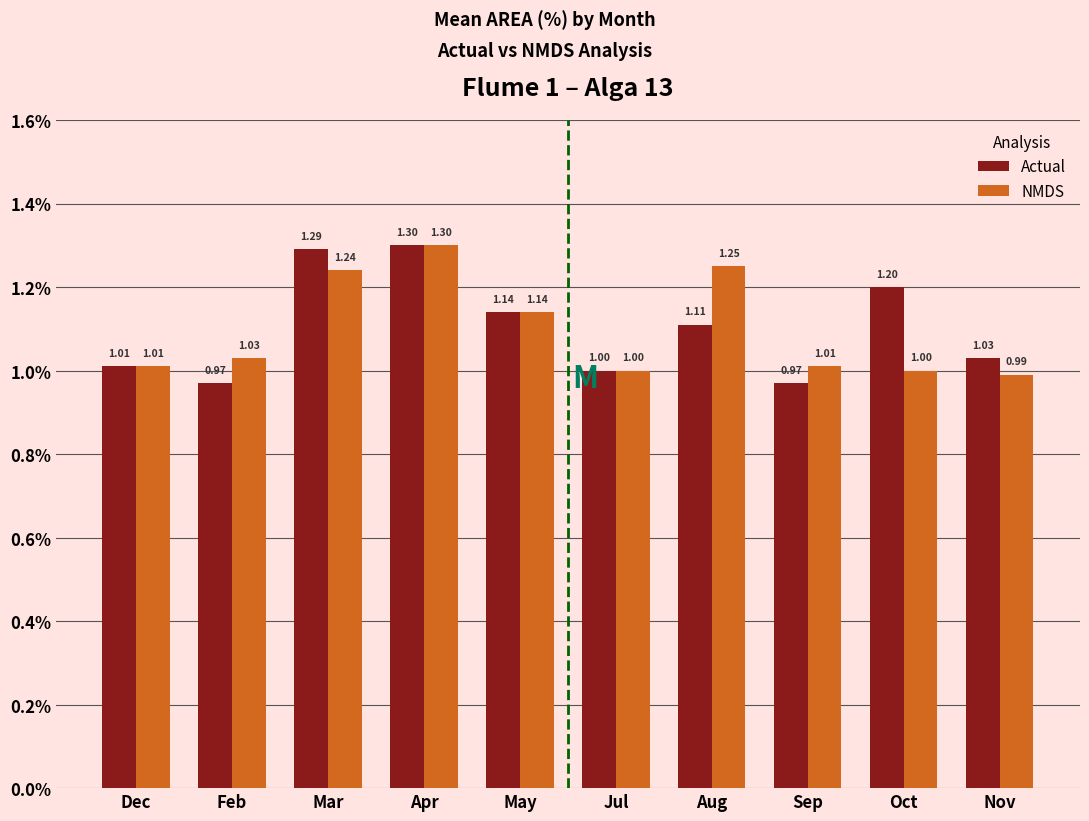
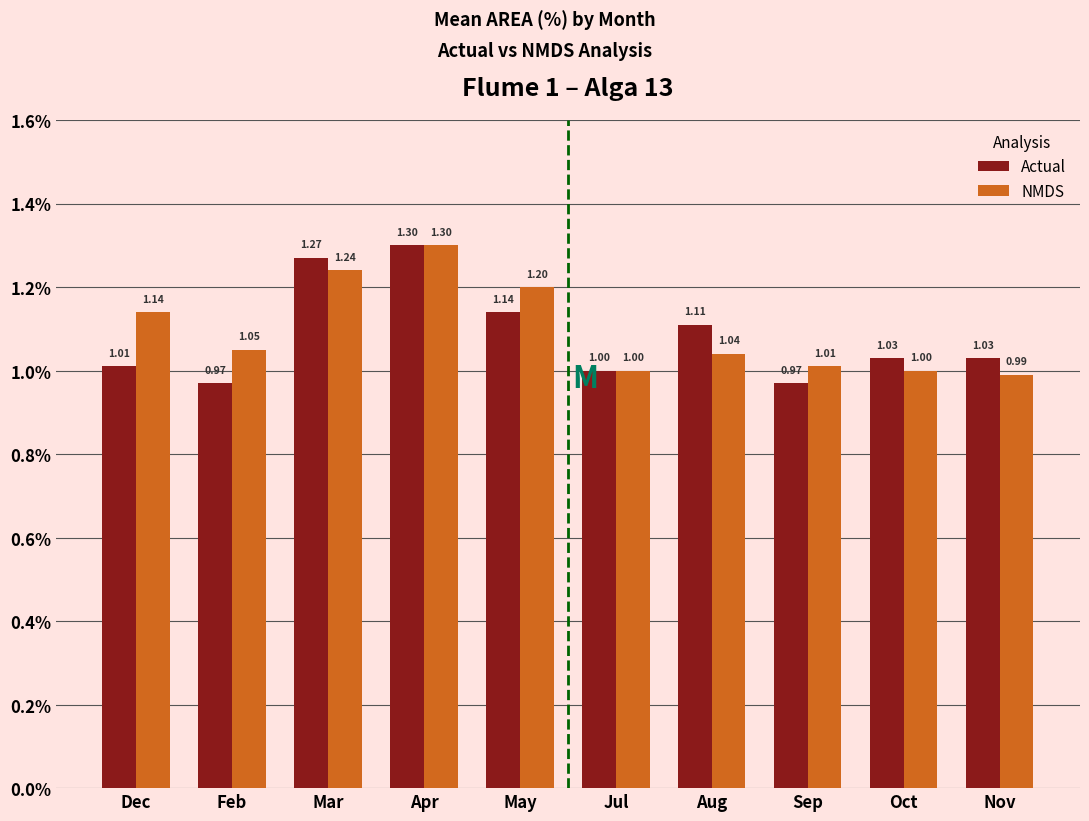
NMDS, Dec: 1.01 -> 1.14
NMDS, Feb: 1.03 -> 1.05
Actual, Mar: 1.29 -> 1.27
NMDS, May: 1.14 -> 1.20
NMDS, Aug: 1.25 -> 1.04
Actual, Oct: 1.20 -> 1.03
